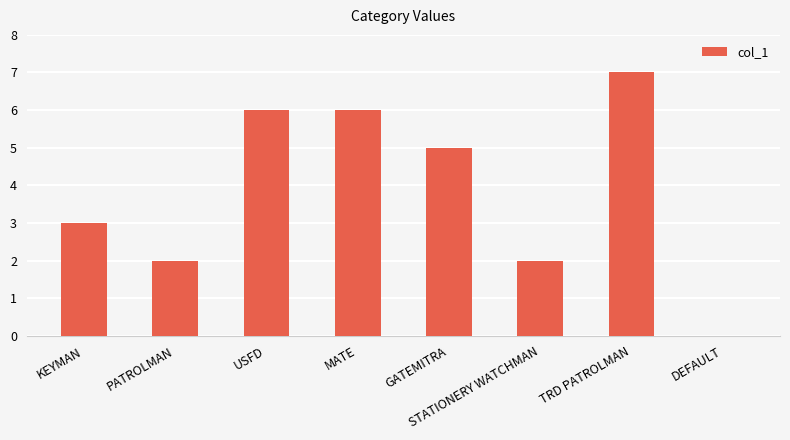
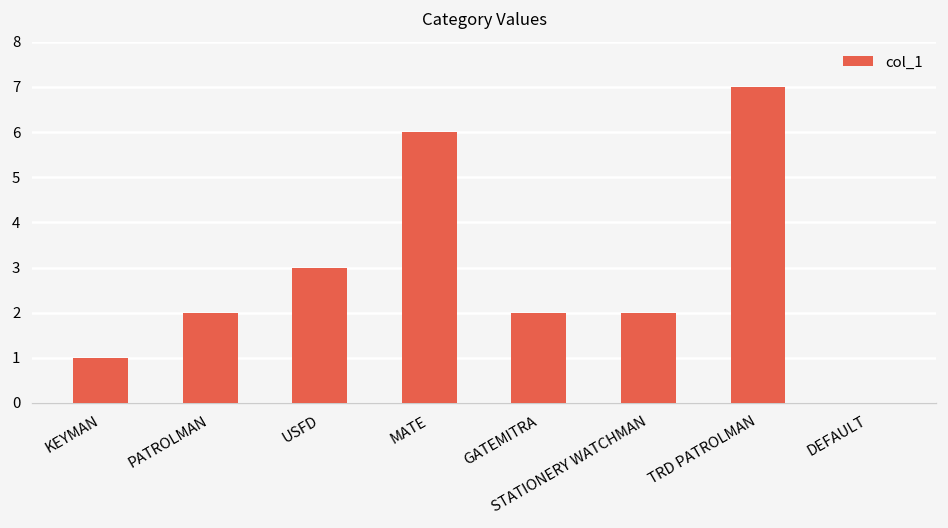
KEYMAN: 3 -> 1
USFD: 6 -> 3
GATEMITRA: 5 -> 2
